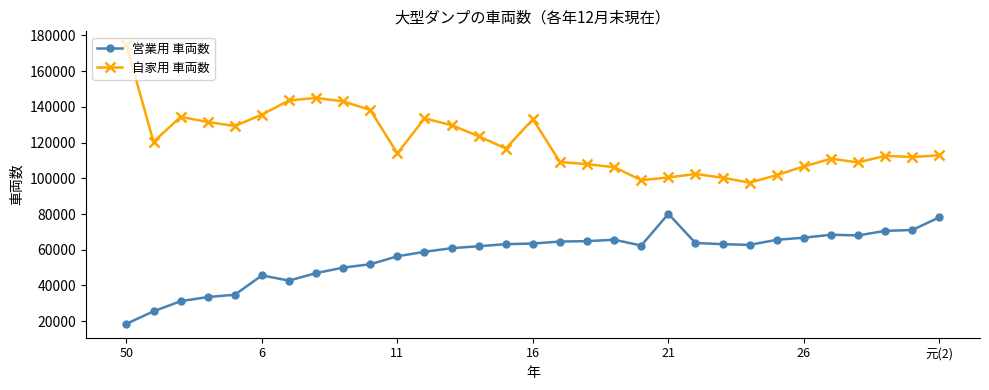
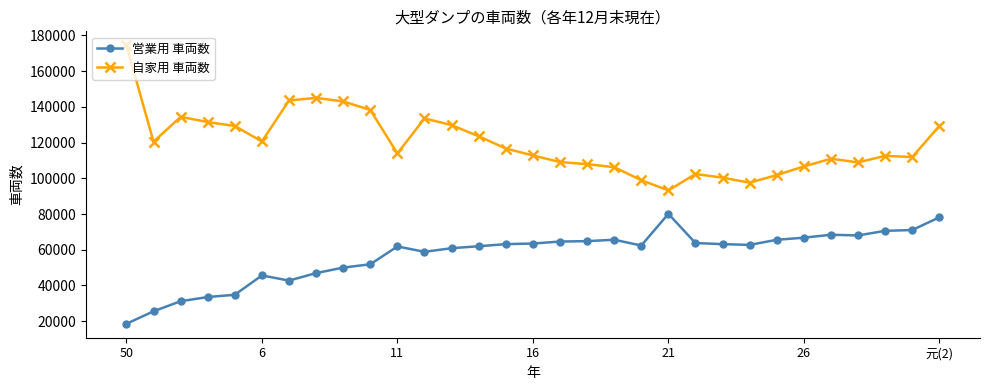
自家用 車両数, 6: 136000 -> 121000
営業用 車両数, 11: 56000 -> 62000
自家用 車両数, 16: 133000 -> 113000
自家用 車両数, 21: 100000 -> 93000
自家用 車両数, 元(2): 113000 -> 129000
